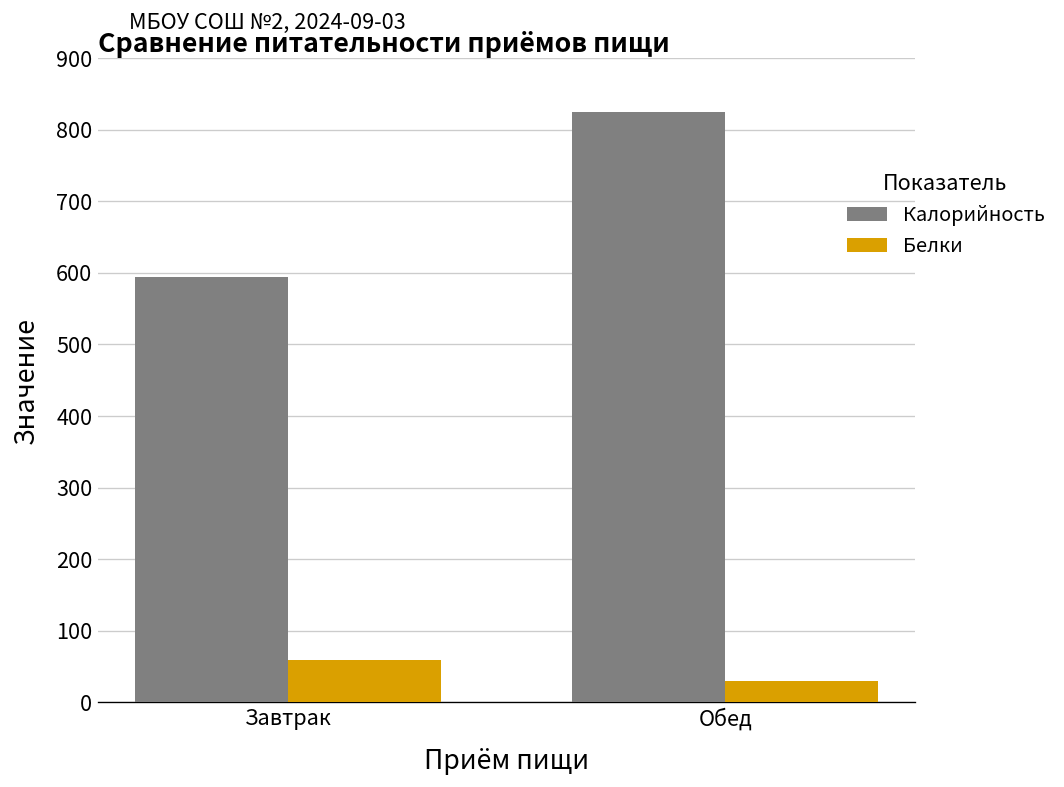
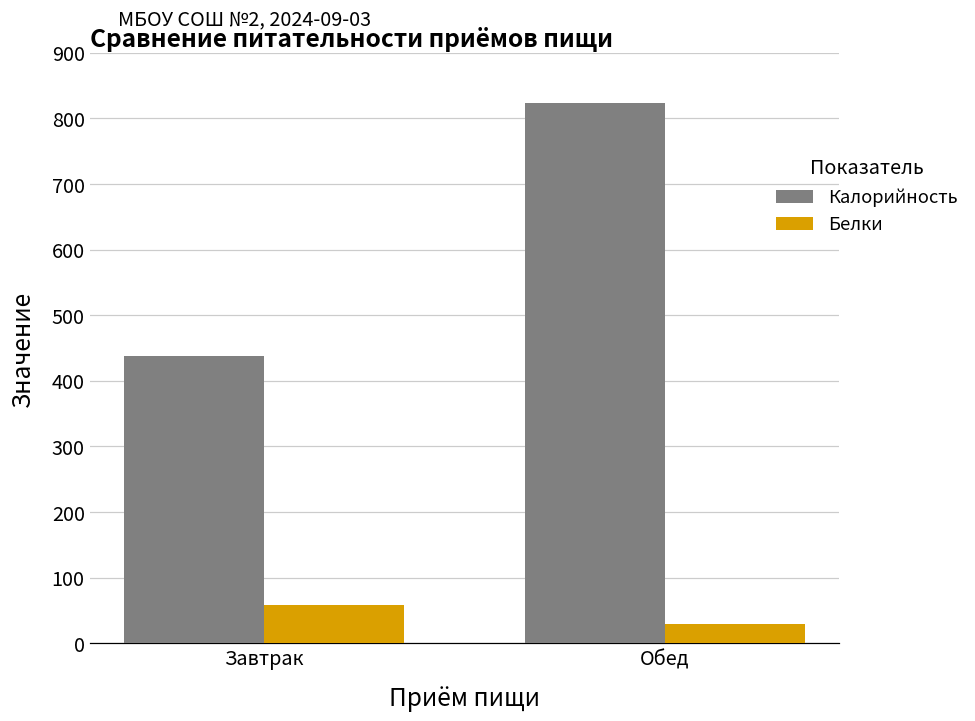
Калорийность, Завтрак: 590 -> 440
